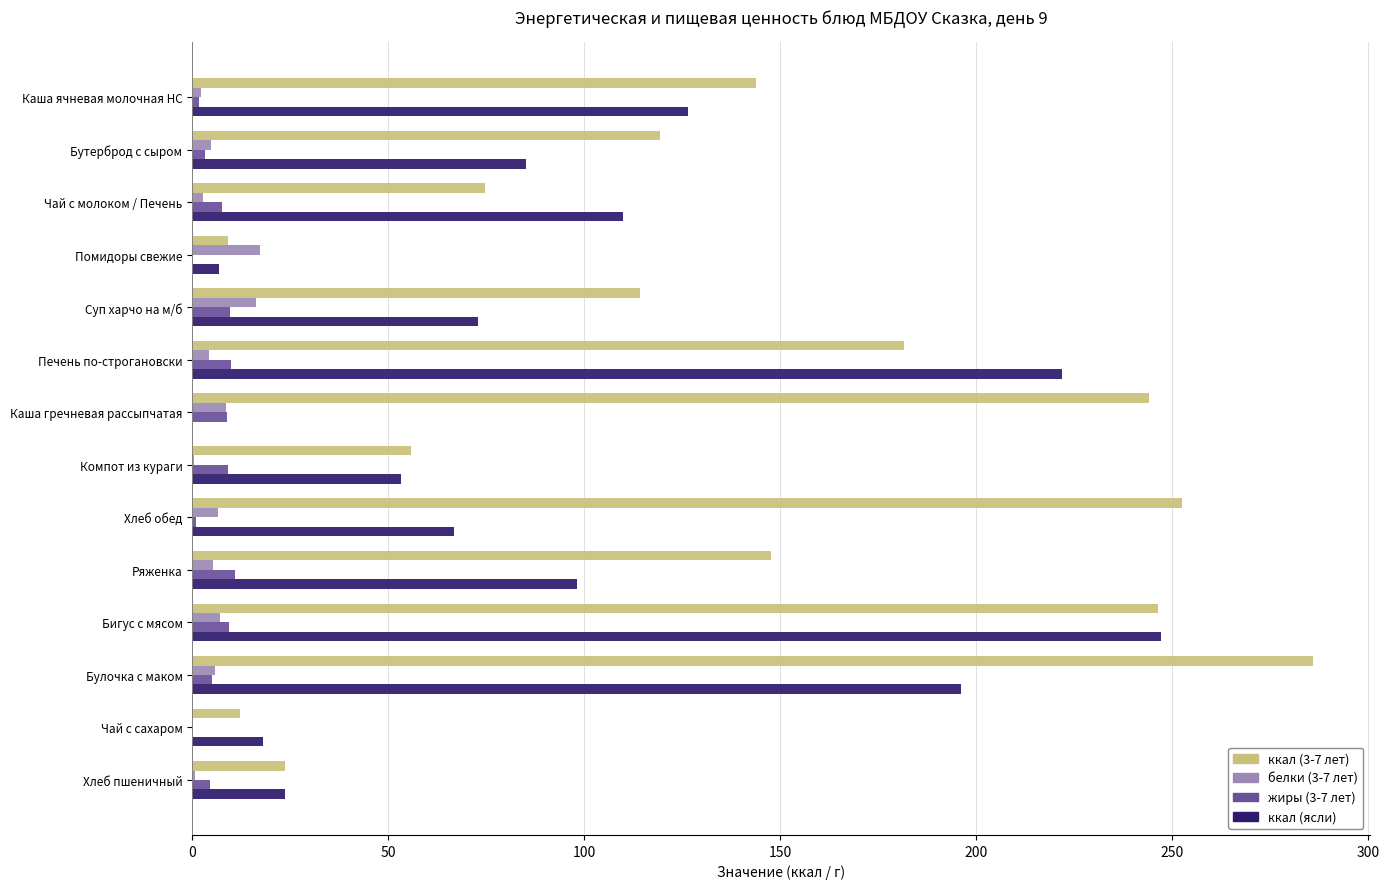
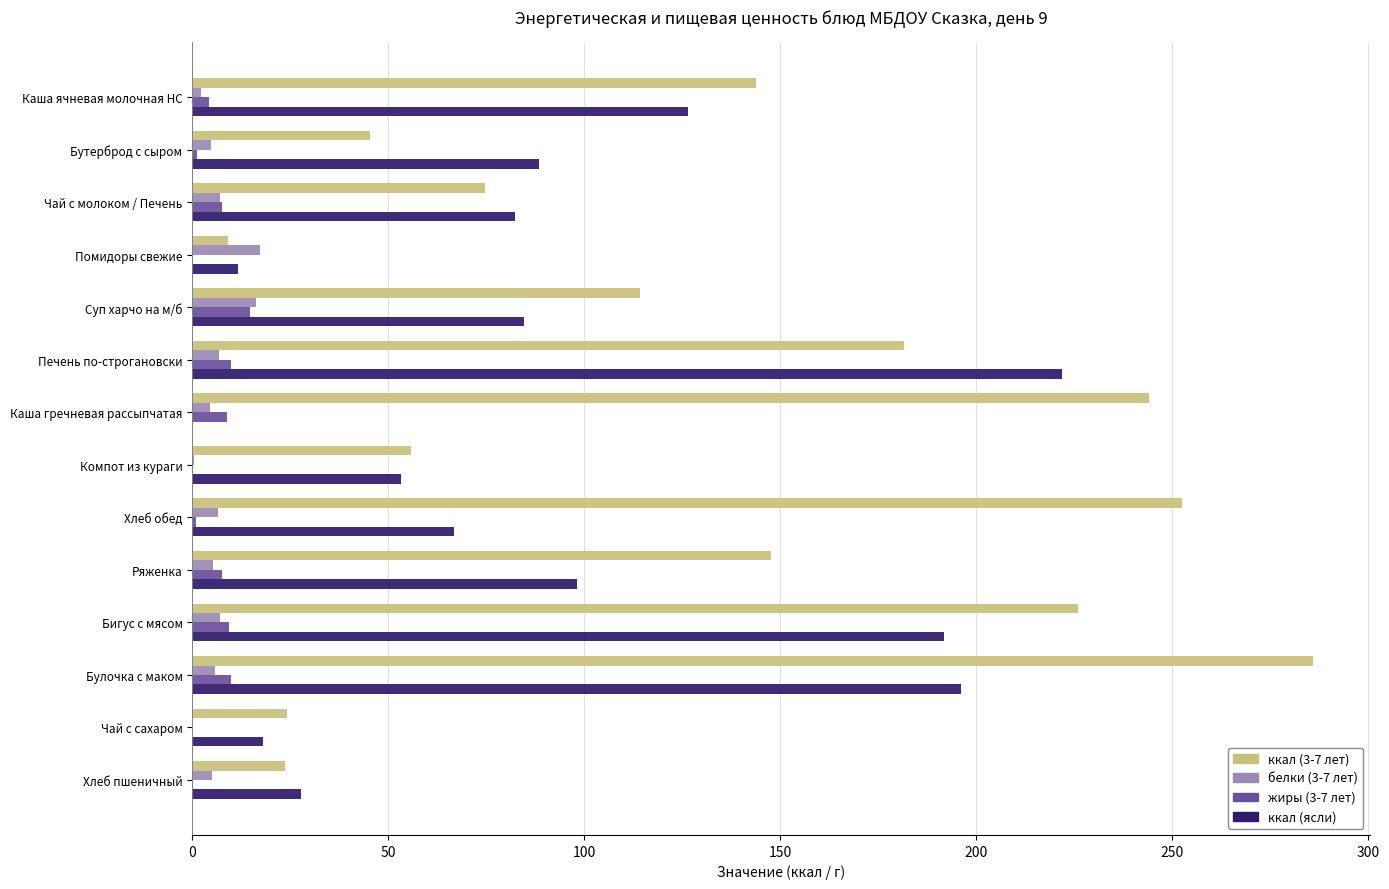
жиры (3-7 лет), Каша ячневая молочная НС: 2 -> 4
ккал (3-7 лет), Бутерброд с сыром: 119 -> 45
жиры (3-7 лет), Бутерброд с сыром: 3 -> 1
ккал (ясли), Бутерброд с сыром: 85 -> 89
белки (3-7 лет), Чай с молоком / Печень: 3 -> 7
ккал (ясли), Чай с молоком / Печень: 110 -> 82
ккал (ясли), Помидоры свежие: 7 -> 12
жиры (3-7 лет), Суп харчо на м/б: 10 -> 15
ккал (ясли), Суп харчо на м/б: 73 -> 85
белки (3-7 лет), Печень по-строгановски: 4 -> 7
белки (3-7 лет), Каша гречневая рассыпчатая: 9 -> 5
жиры (3-7 лет), Компот из кураги: 9 -> 0
жиры (3-7 лет), Ряженка: 11 -> 8
ккал (3-7 лет), Бигус с мясом: 246 -> 226
ккал (ясли), Бигус с мясом: 247 -> 192
жиры (3-7 лет), Булочка с маком: 5 -> 10
ккал (3-7 лет), Чай с сахаром: 12 -> 24
белки (3-7 лет), Хлеб пшеничный: 1 -> 5
жиры (3-7 лет), Хлеб пшеничный: 5 -> 0
ккал (ясли), Хлеб пшеничный: 24 -> 28
